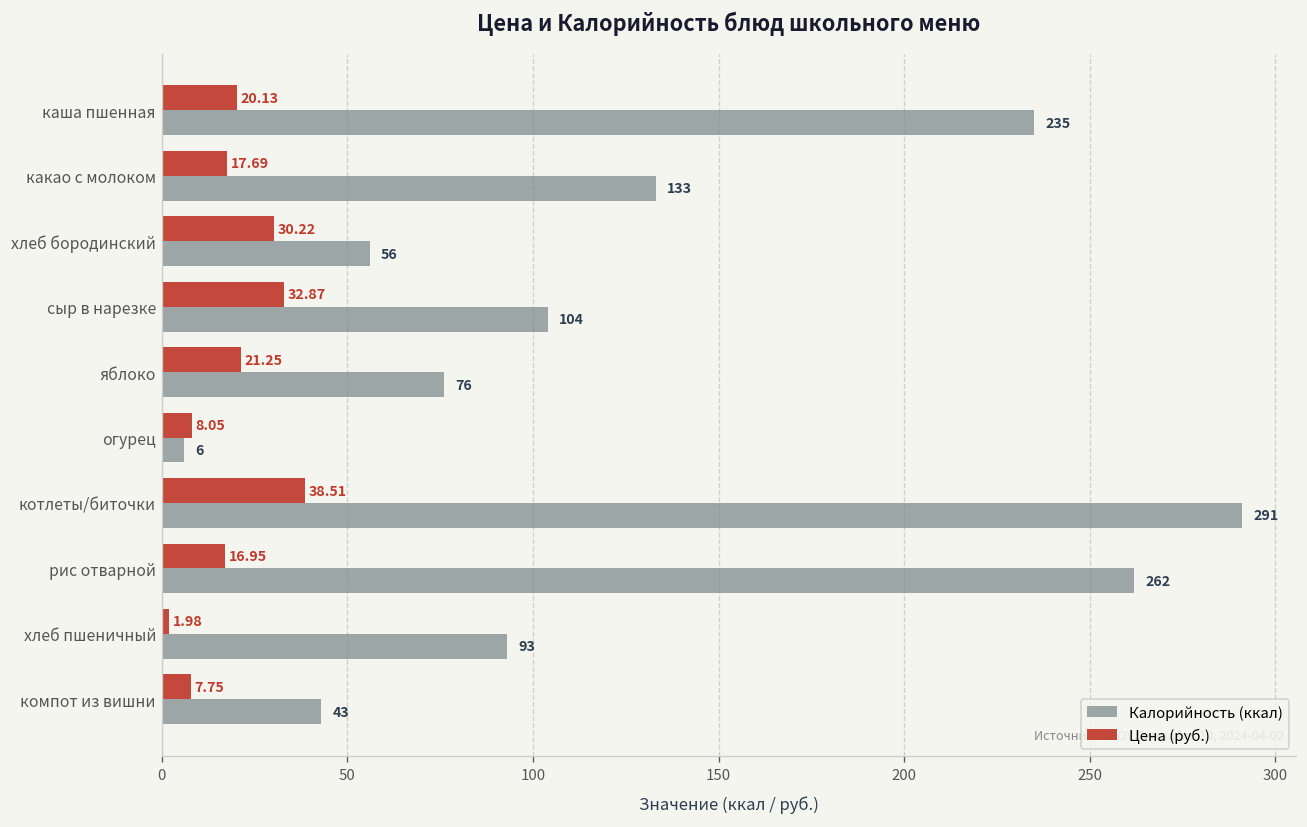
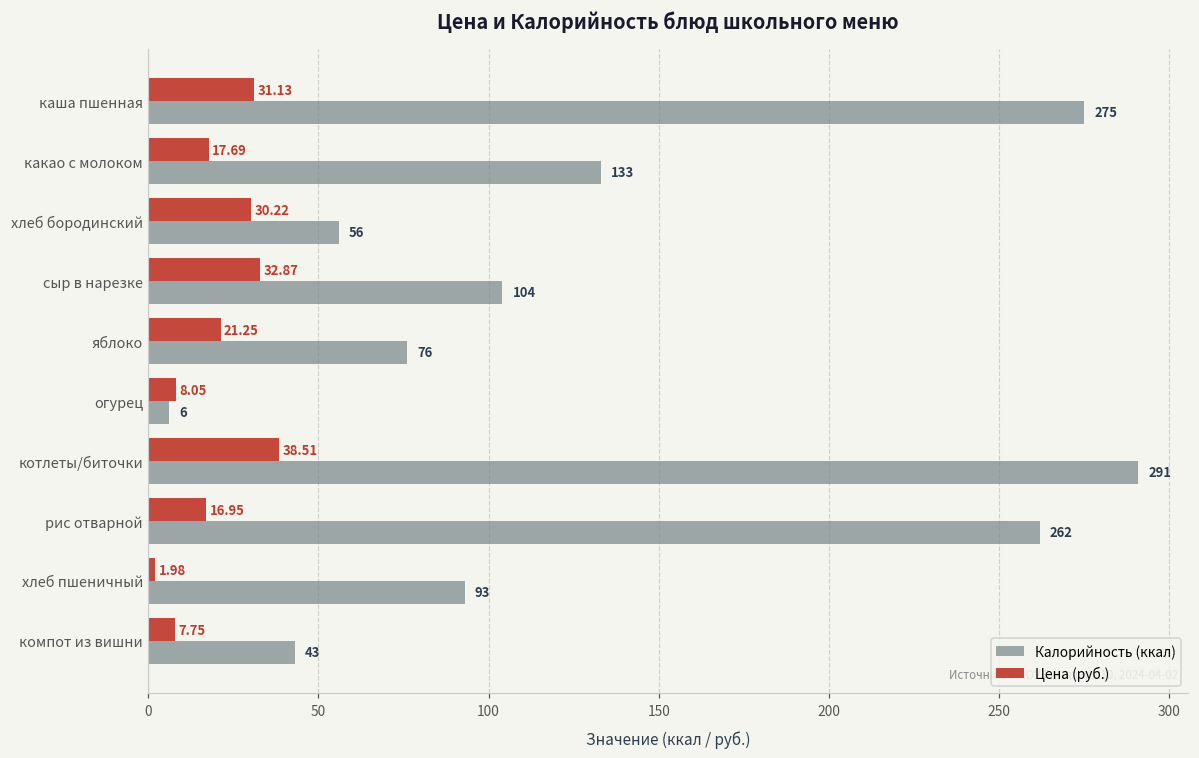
Цена (руб.), каша пшенная: 20.13 -> 31.13
Калорийность (ккал), каша пшенная: 235 -> 275
